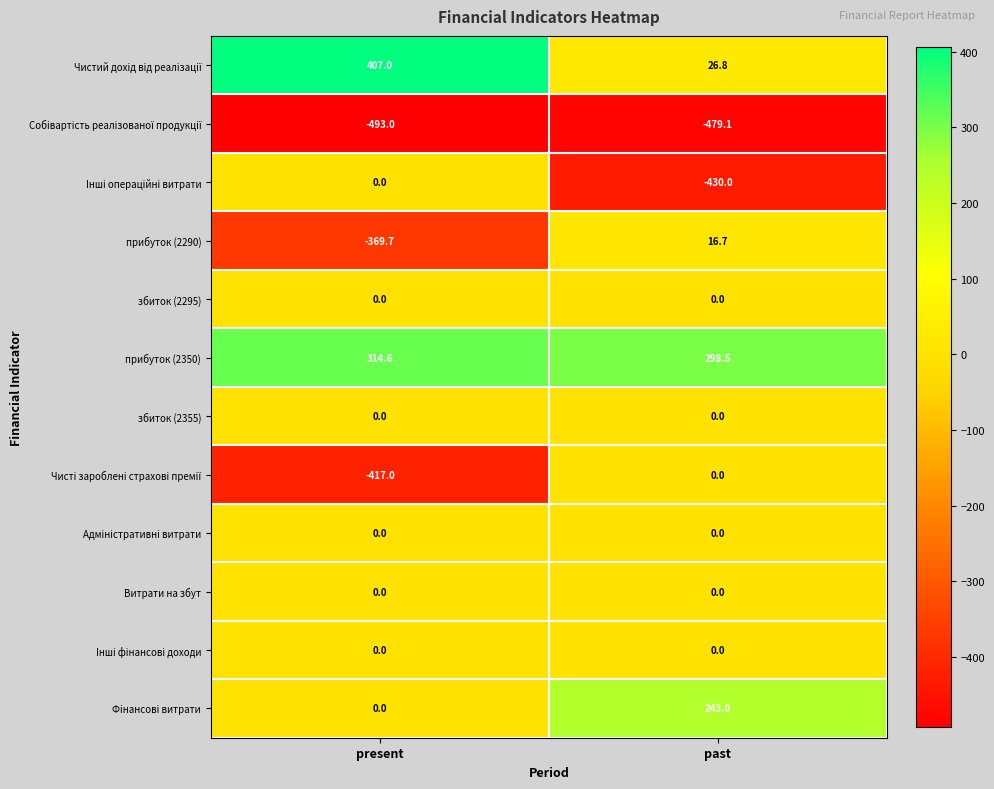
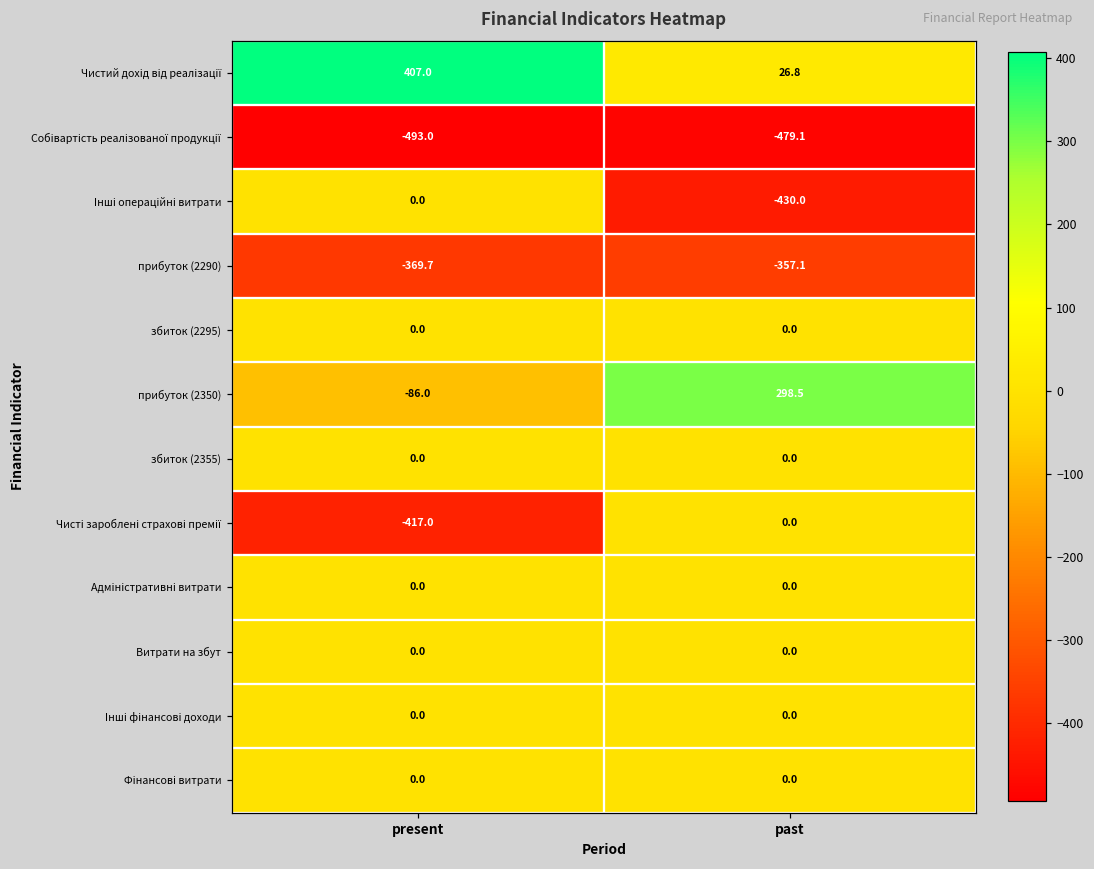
прибуток (2290), past: 16.7 -> -357.1
прибуток (2350), present: 314.6 -> -86.0
Фінансові витрати, past: 243.0 -> 0.0
